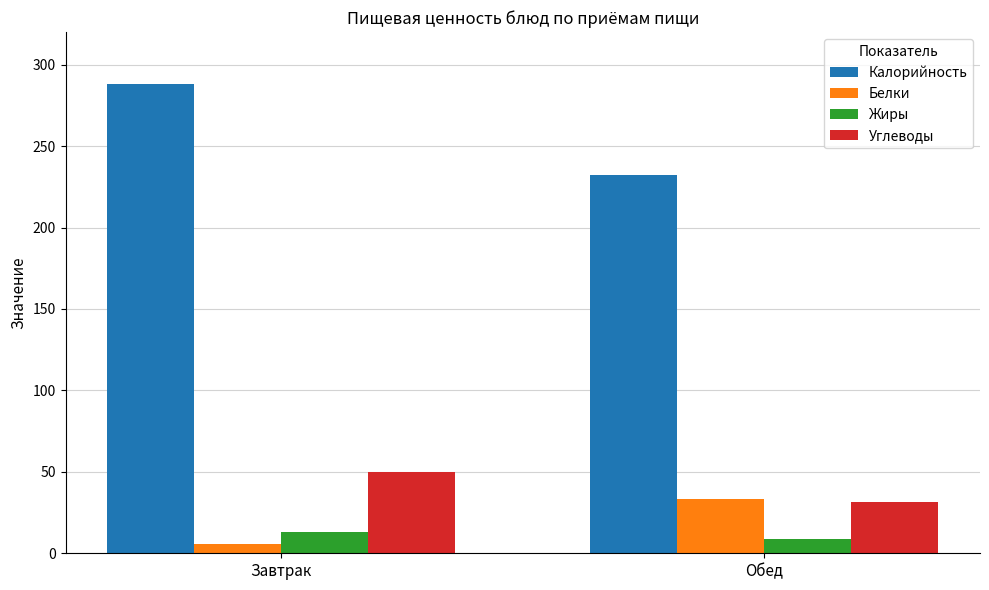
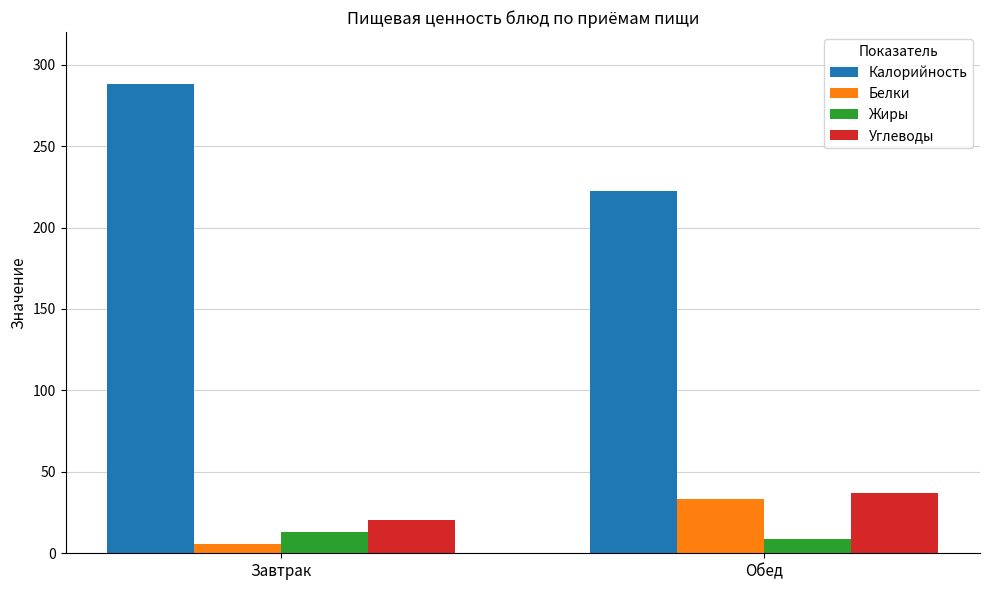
Углеводы, Завтрак: 50 -> 20
Калорийность, Обед: 232 -> 223
Углеводы, Обед: 31 -> 37
